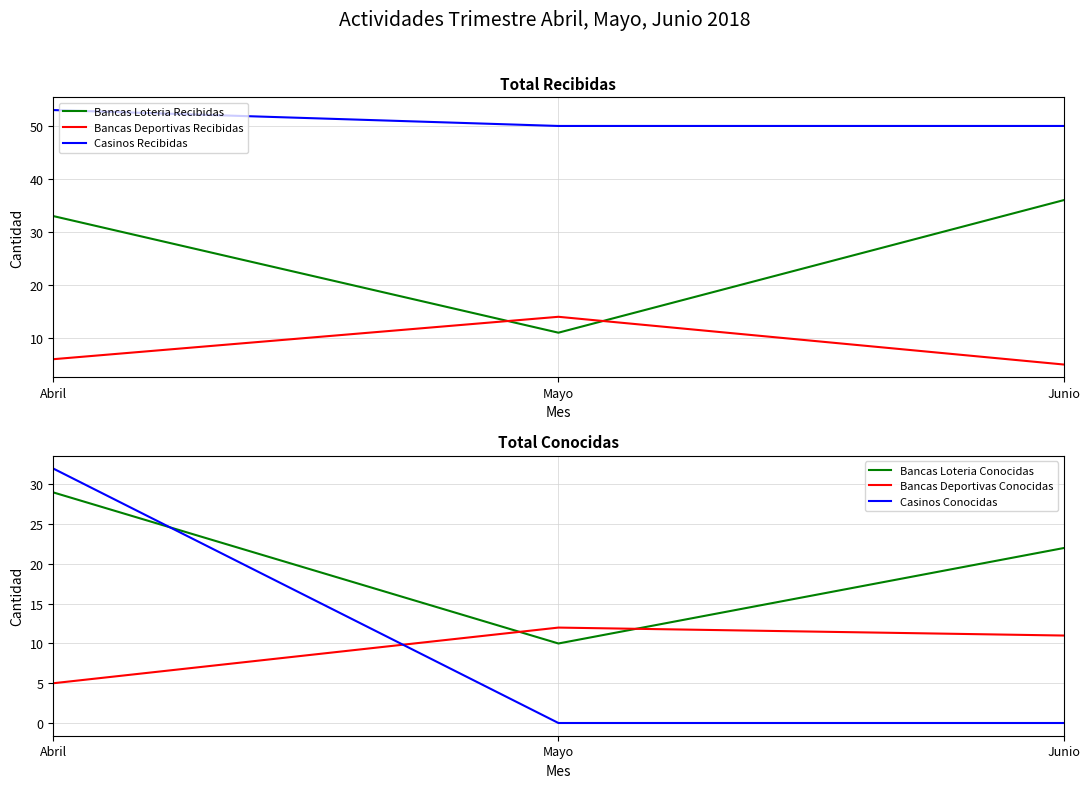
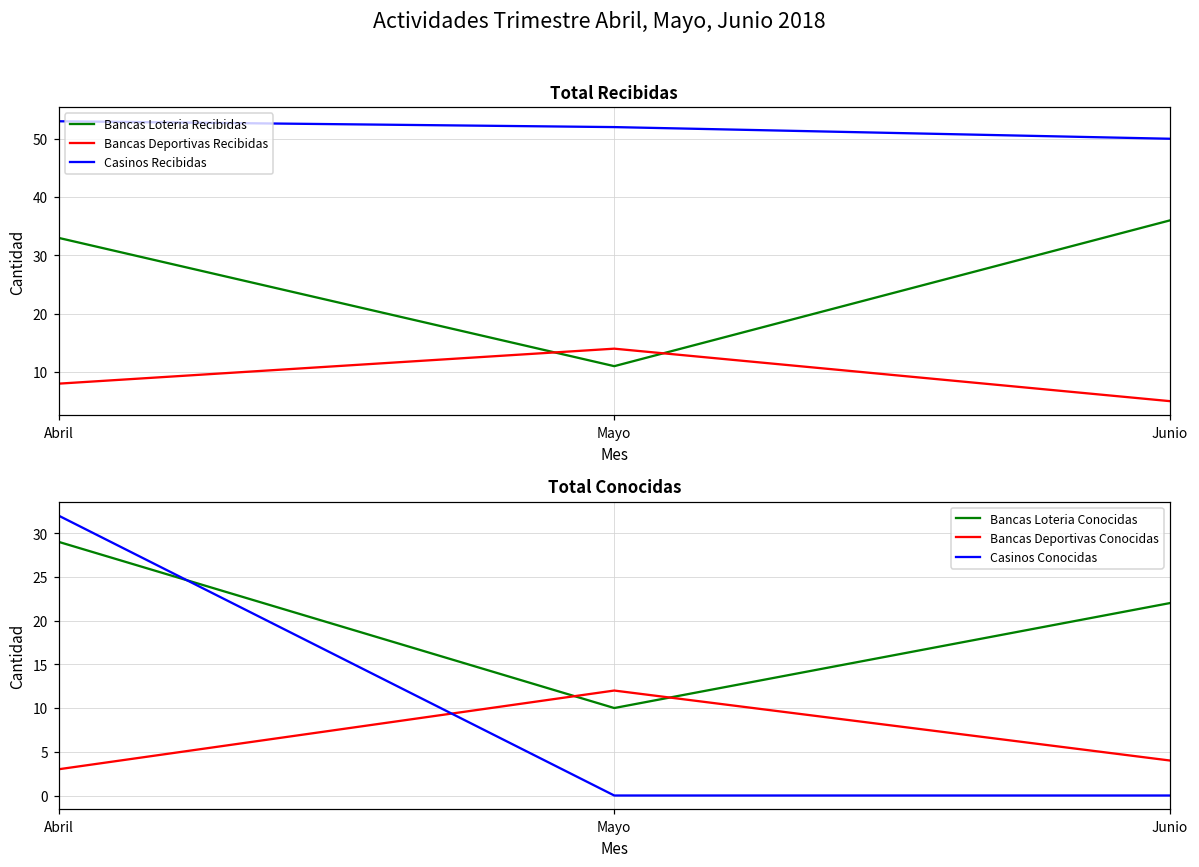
Total Recibidas, Bancas Deportivas Recibidas, Abril: 6 -> 8
Total Recibidas, Casinos Recibidas, Mayo: 50 -> 52
Total Conocidas, Bancas Deportivas Conocidas, Abril: 5 -> 3
Total Conocidas, Bancas Deportivas Conocidas, Junio: 11 -> 4
